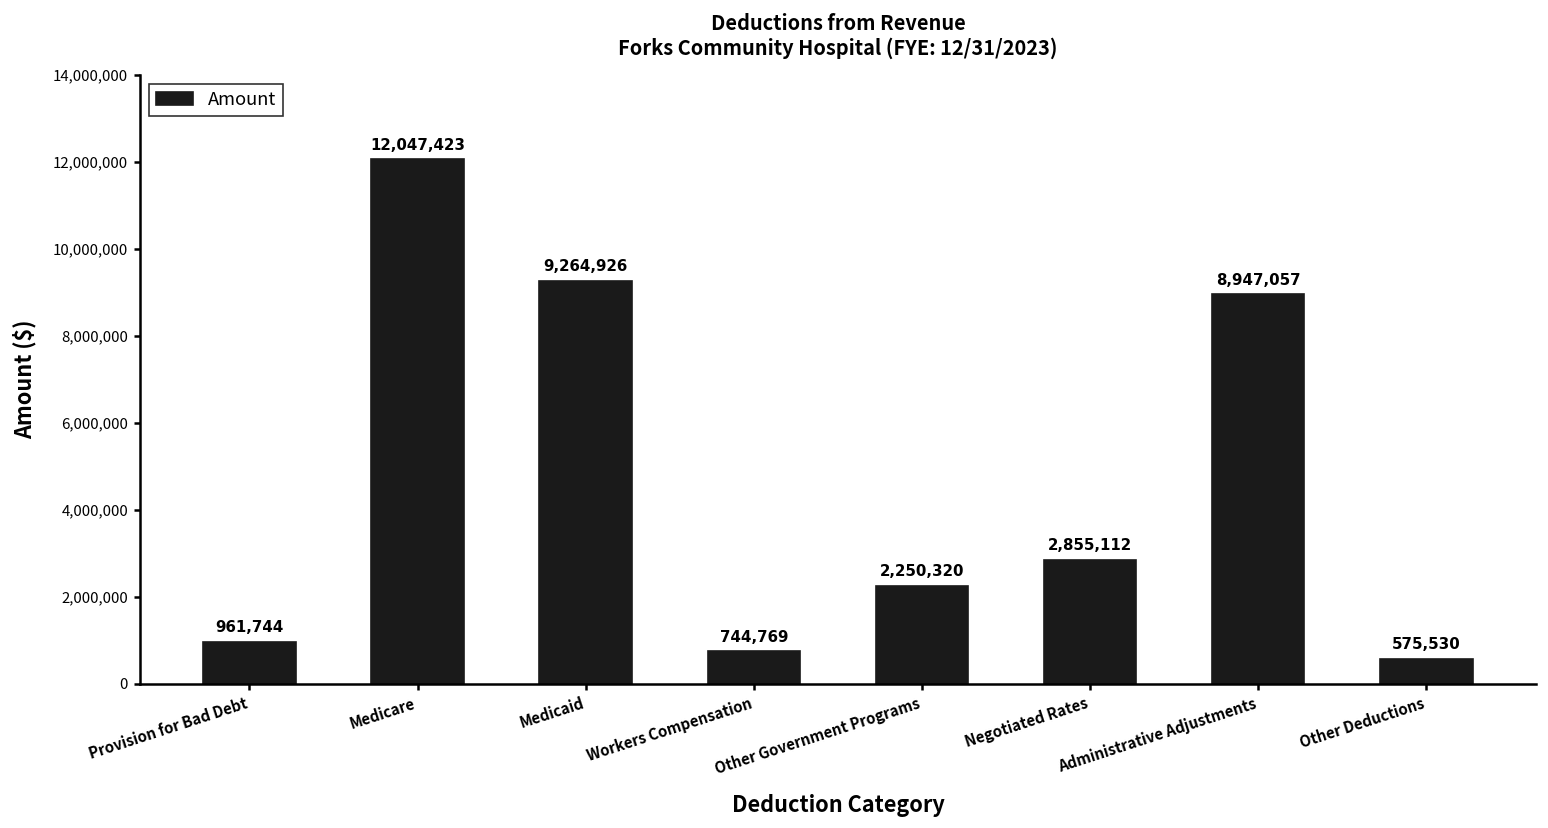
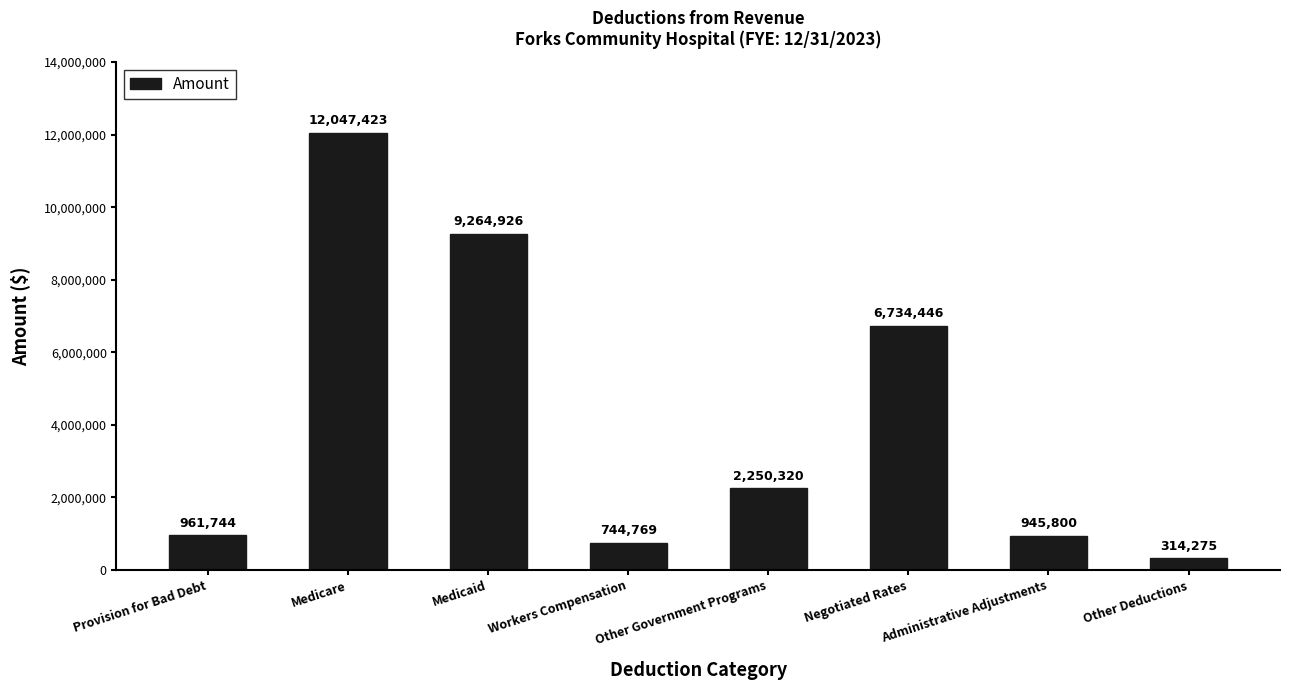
Negotiated Rates: 2,855,112 -> 6,734,446
Administrative Adjustments: 8,947,057 -> 945,800
Other Deductions: 575,530 -> 314,275
